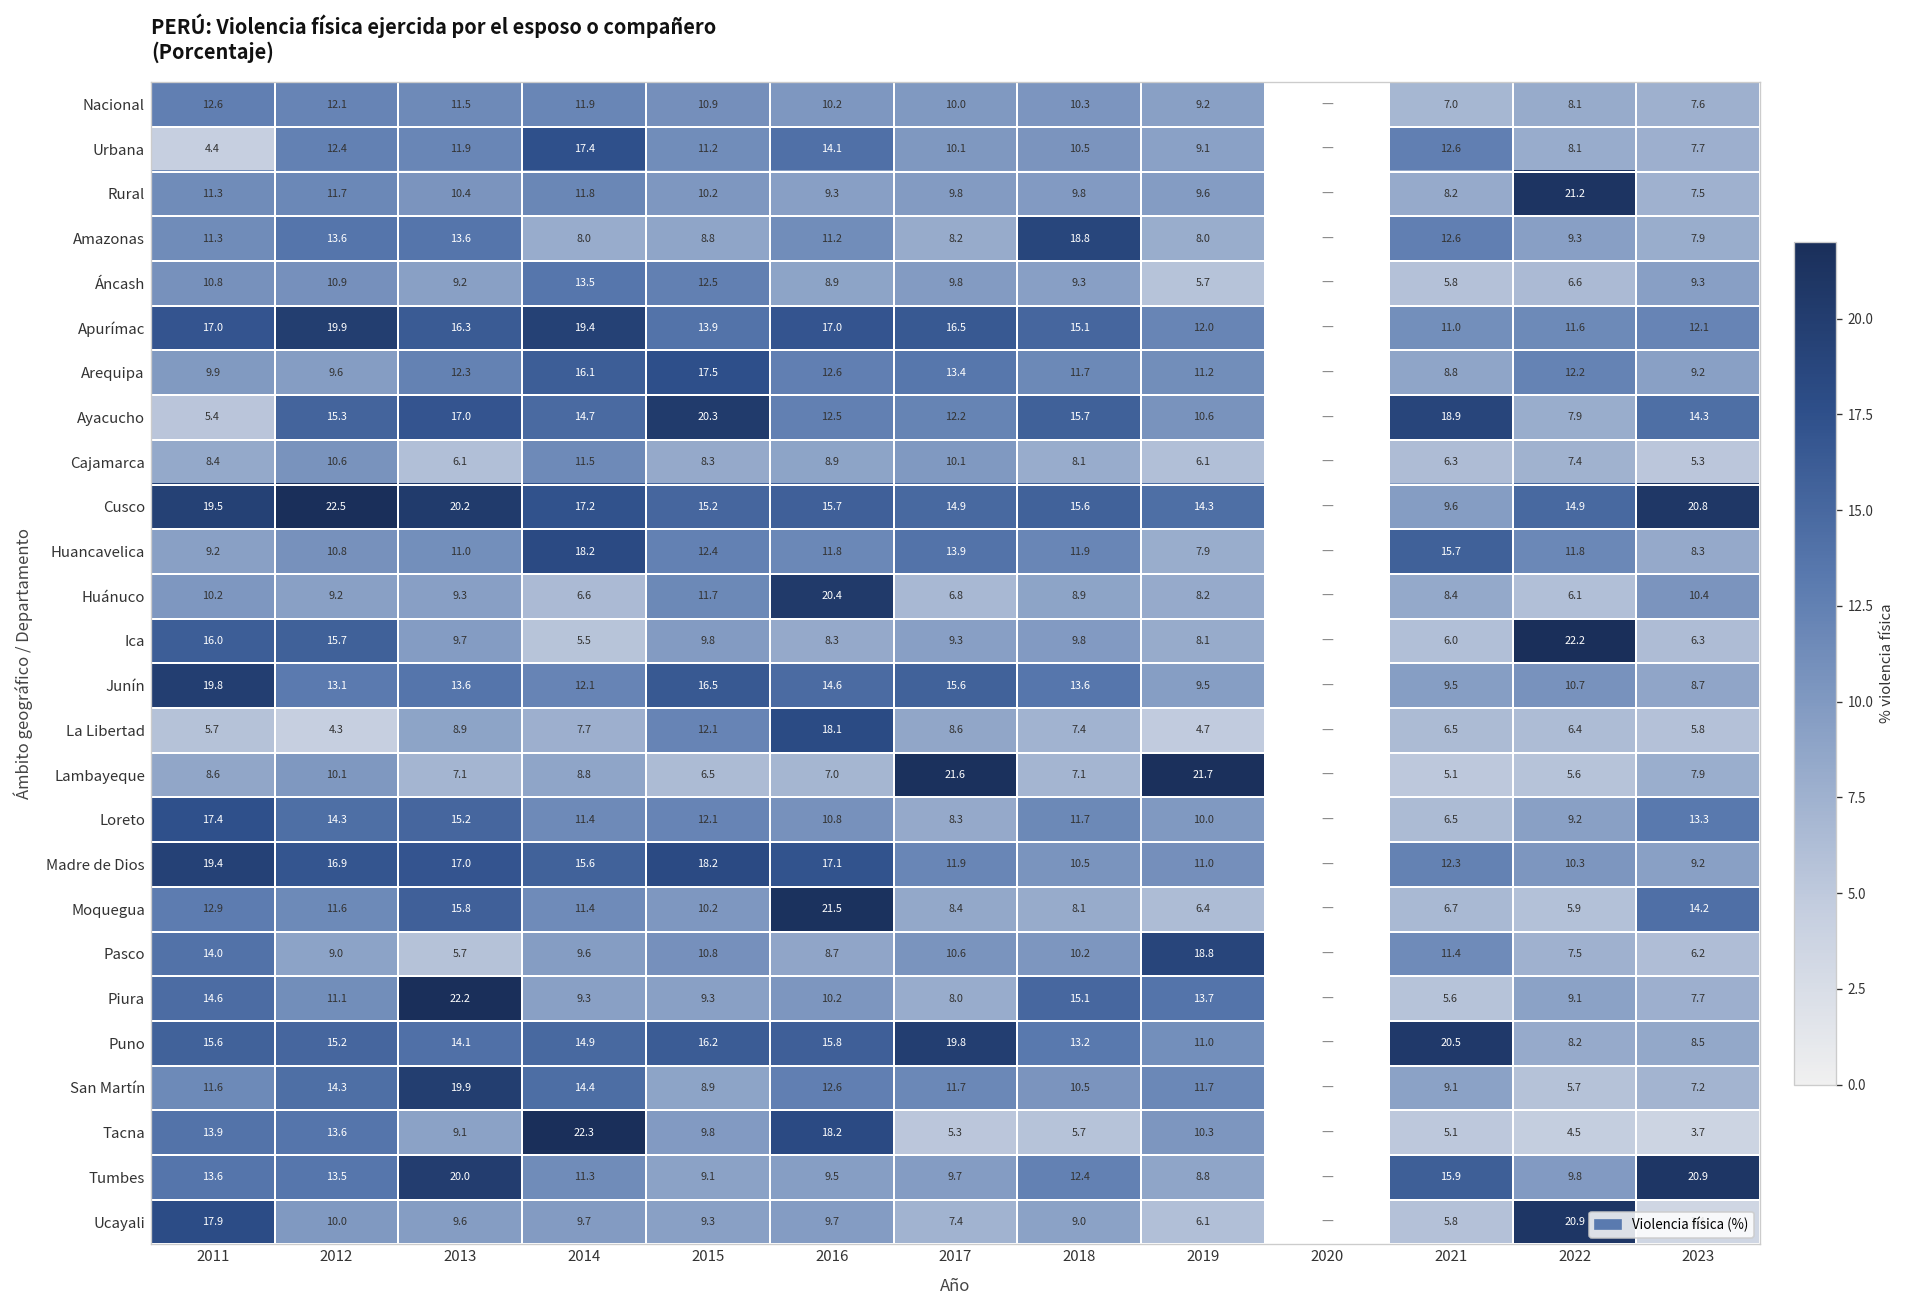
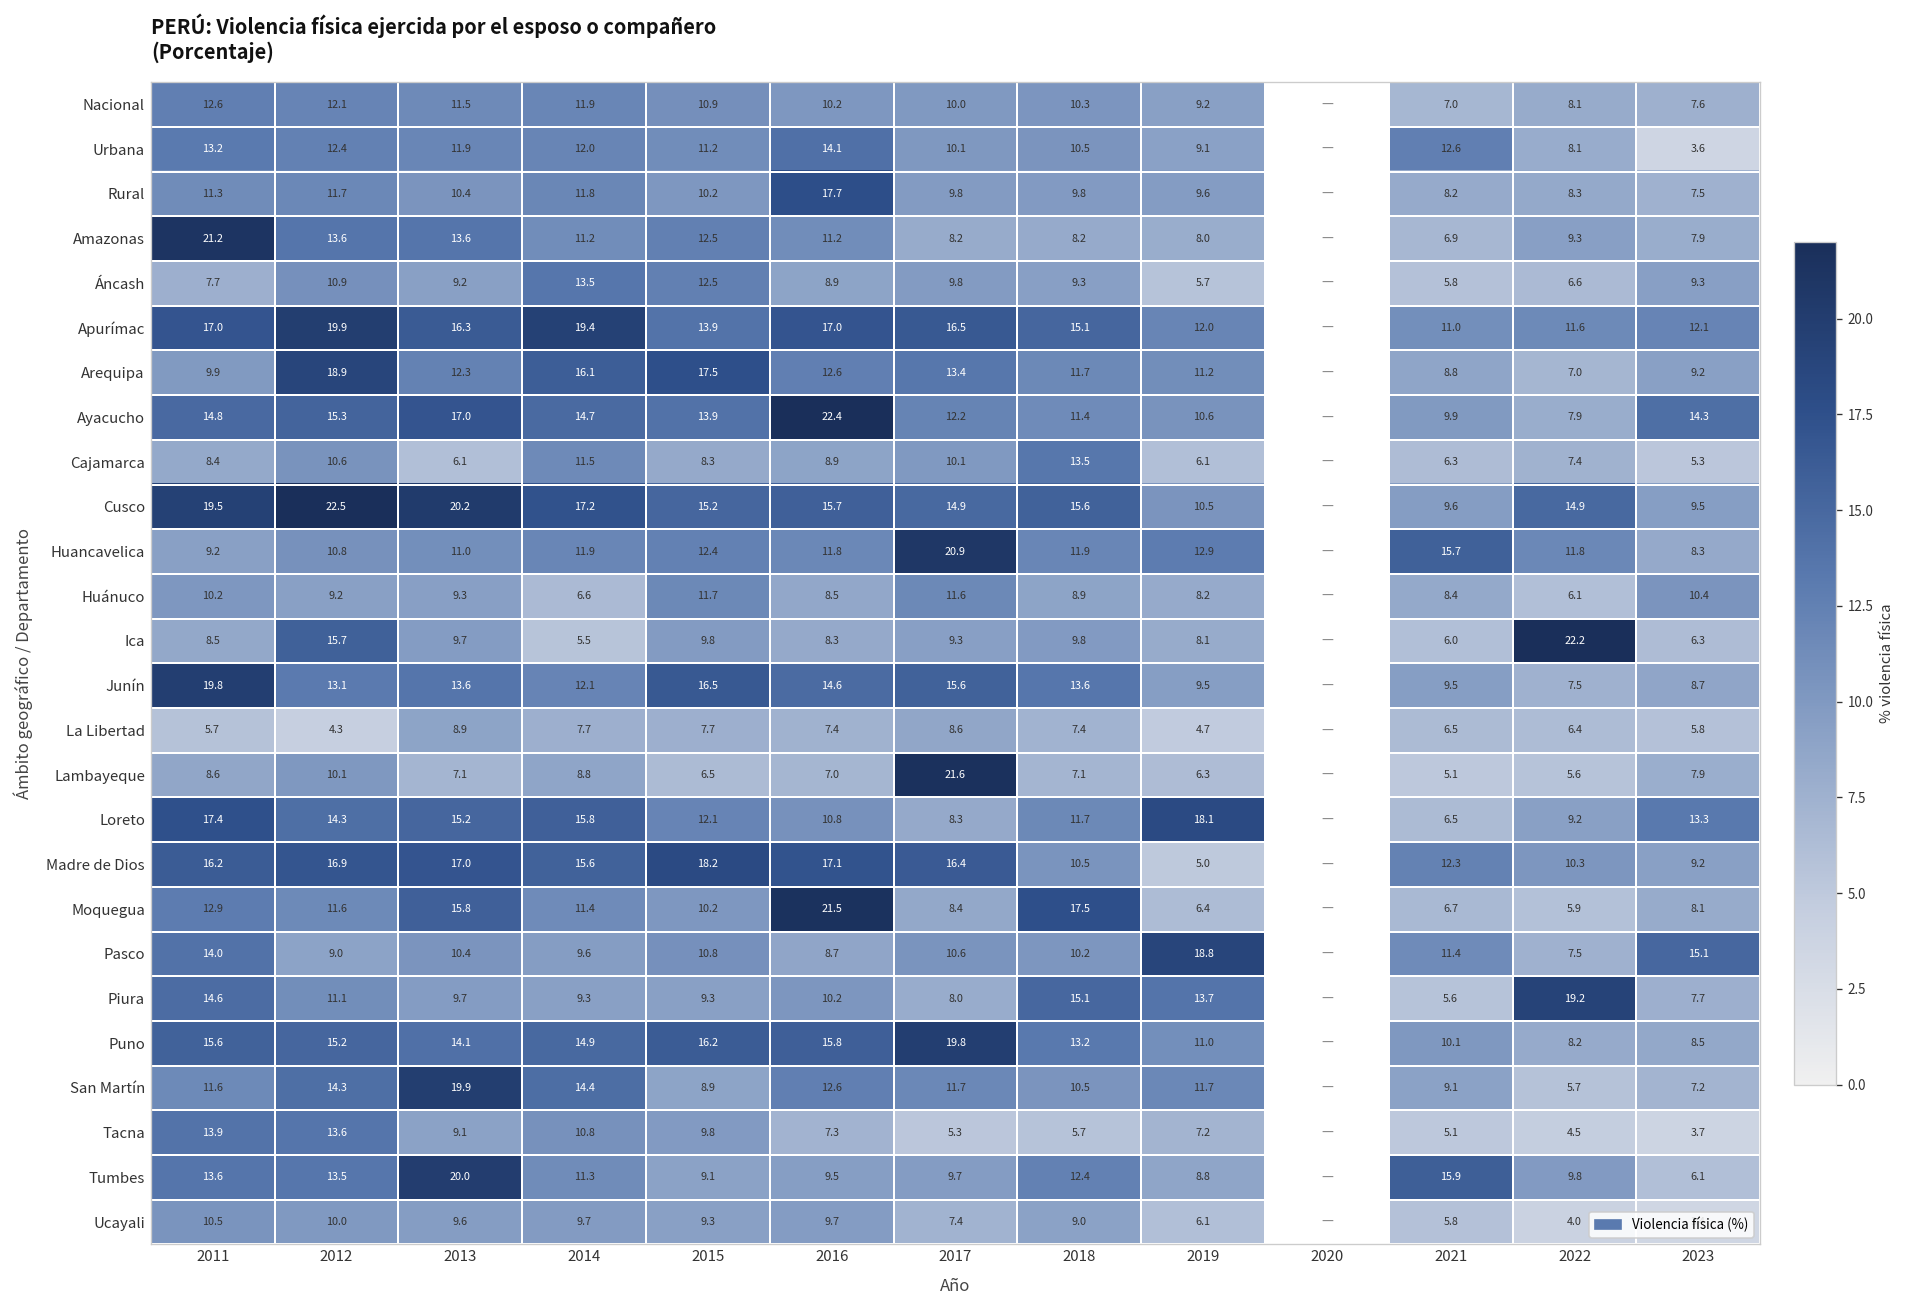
Urbana, 2011: 4.4 -> 13.2
Urbana, 2014: 17.4 -> 12.0
Urbana, 2023: 7.7 -> 3.6
Rural, 2016: 9.3 -> 17.7
Rural, 2022: 21.2 -> 8.3
Amazonas, 2011: 11.3 -> 21.2
Amazonas, 2014: 8.0 -> 11.2
Amazonas, 2015: 8.8 -> 12.5
Amazonas, 2018: 18.8 -> 8.2
Amazonas, 2021: 12.6 -> 6.9
Áncash, 2011: 10.8 -> 7.7
Arequipa, 2012: 9.6 -> 18.9
Arequipa, 2022: 12.2 -> 7.0
Ayacucho, 2011: 5.4 -> 14.8
Ayacucho, 2015: 20.3 -> 13.9
Ayacucho, 2016: 12.5 -> 22.4
Ayacucho, 2018: 15.7 -> 11.4
Ayacucho, 2021: 18.9 -> 9.9
Cajamarca, 2018: 8.1 -> 13.5
Cusco, 2019: 14.3 -> 10.5
Cusco, 2023: 20.8 -> 9.5
Huancavelica, 2014: 18.2 -> 11.9
Huancavelica, 2017: 13.9 -> 20.9
Huancavelica, 2019: 7.9 -> 12.9
Huánuco, 2016: 20.4 -> 8.5
Huánuco, 2017: 6.8 -> 11.6
Ica, 2011: 16.0 -> 8.5
Junín, 2022: 10.7 -> 7.5
La Libertad, 2015: 12.1 -> 7.7
La Libertad, 2016: 18.1 -> 7.4
Lambayeque, 2019: 21.7 -> 6.3
Loreto, 2014: 11.4 -> 15.8
Loreto, 2019: 10.0 -> 18.1
Madre de Dios, 2011: 19.4 -> 16.2
Madre de Dios, 2017: 11.9 -> 16.4
Madre de Dios, 2019: 11.0 -> 5.0
Moquegua, 2018: 8.1 -> 17.5
Moquegua, 2023: 14.2 -> 8.1
Pasco, 2013: 5.7 -> 10.4
Pasco, 2023: 6.2 -> 15.1
Piura, 2013: 22.2 -> 9.7
Piura, 2022: 9.1 -> 19.2
Puno, 2021: 20.5 -> 10.1
Tacna, 2014: 22.3 -> 10.8
Tacna, 2016: 18.2 -> 7.3
Tacna, 2019: 10.3 -> 7.2
Tumbes, 2023: 20.9 -> 6.1
Ucayali, 2011: 17.9 -> 10.5
Ucayali, 2022: 20.9 -> 4.0
